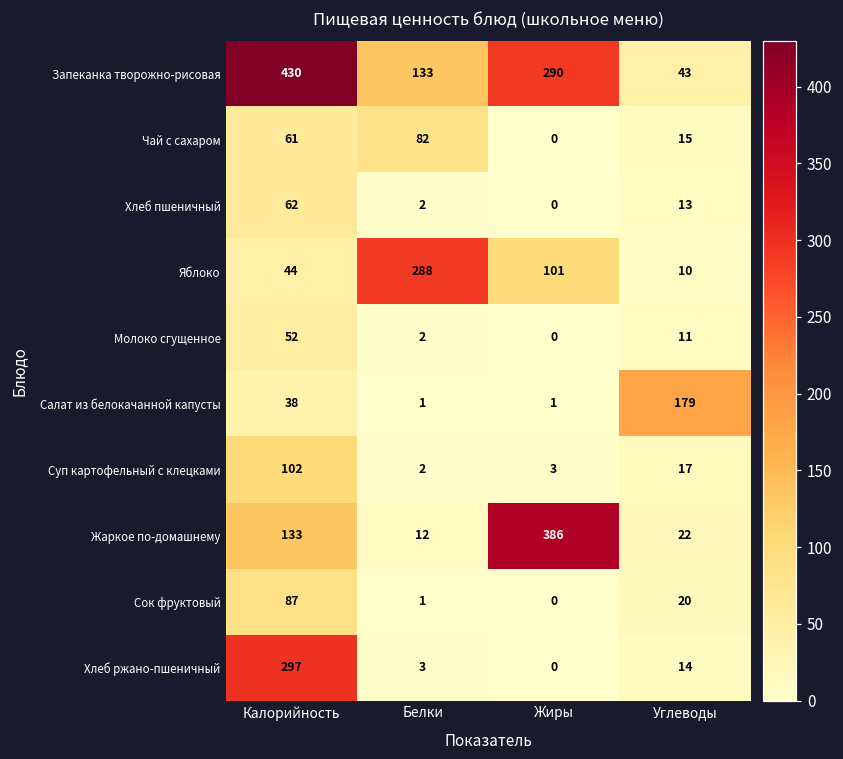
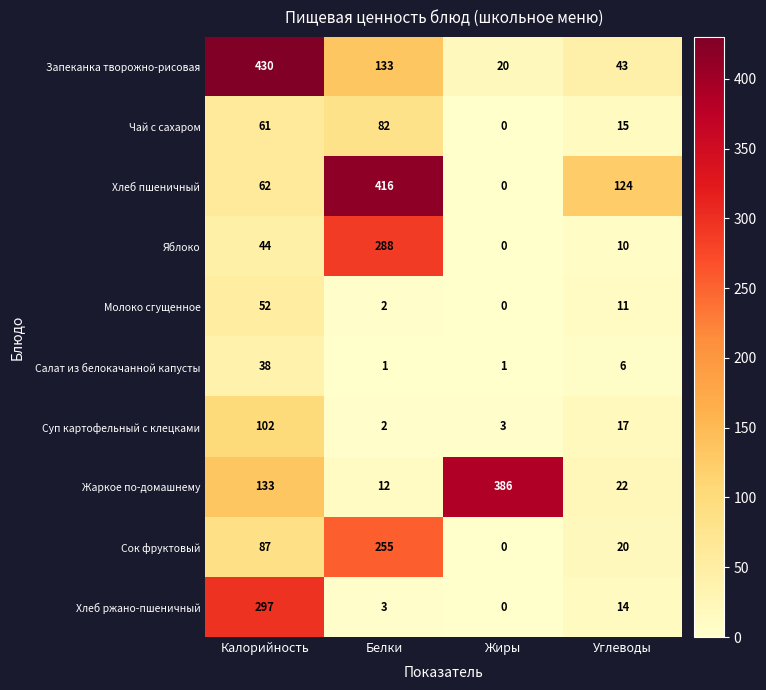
Запеканка творожно-рисовая, Жиры: 290 -> 20
Хлеб пшеничный, Белки: 2 -> 416
Хлеб пшеничный, Углеводы: 13 -> 124
Яблоко, Жиры: 101 -> 0
Салат из белокачанной капусты, Углеводы: 179 -> 6
Сок фруктовый, Белки: 1 -> 255
